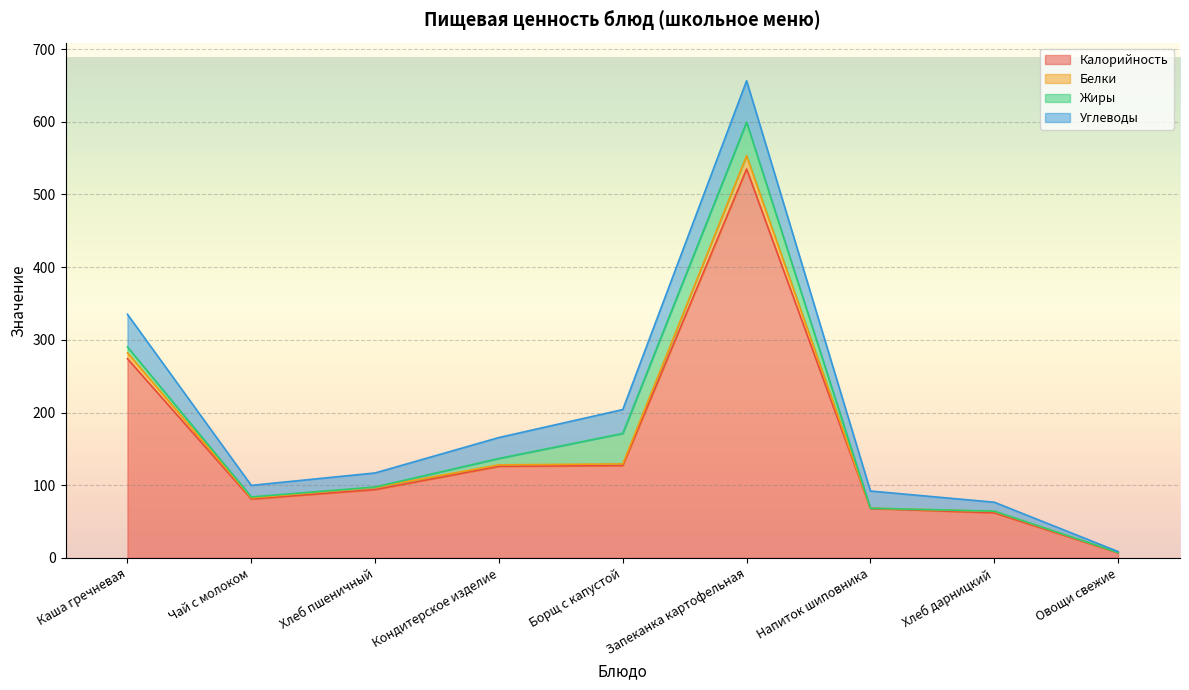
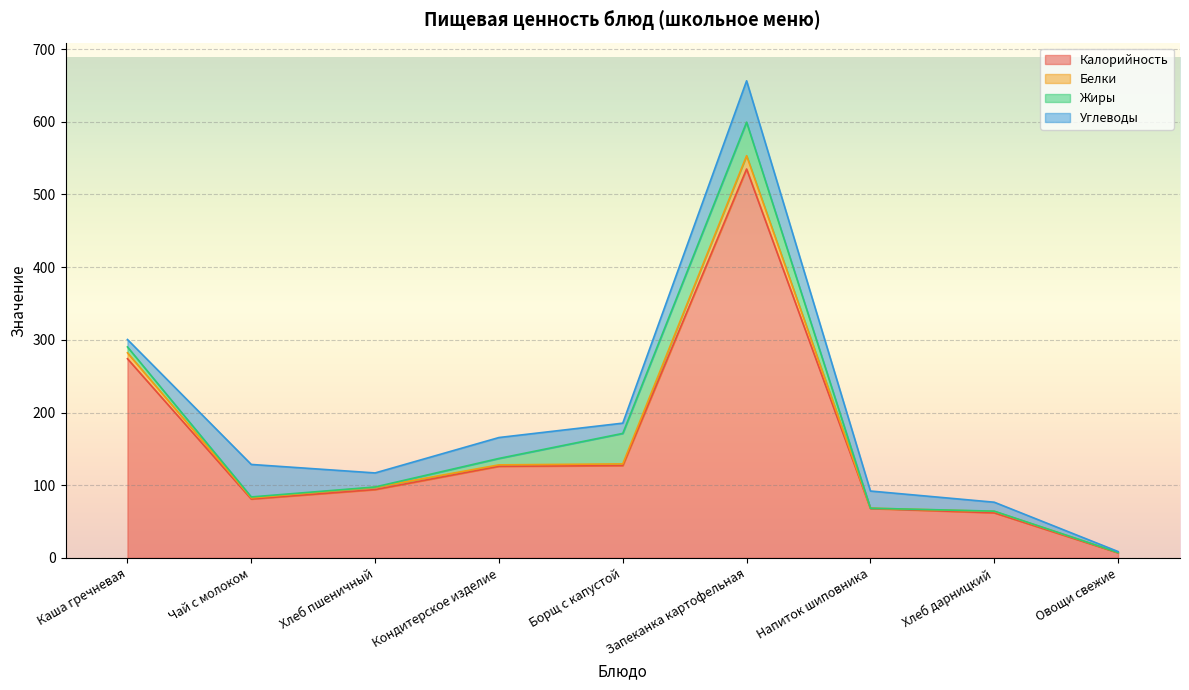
Углеводы, Каша гречневая: 40 -> 10
Углеводы, Чай с молоком: 20 -> 40
Углеводы, Борщ с капустой: 30 -> 10
